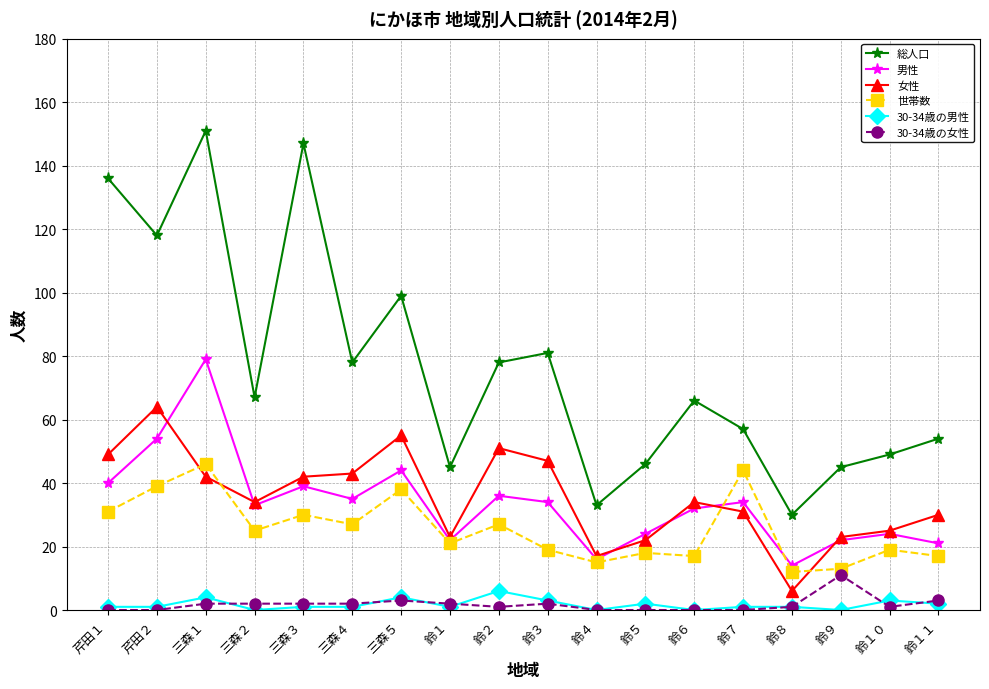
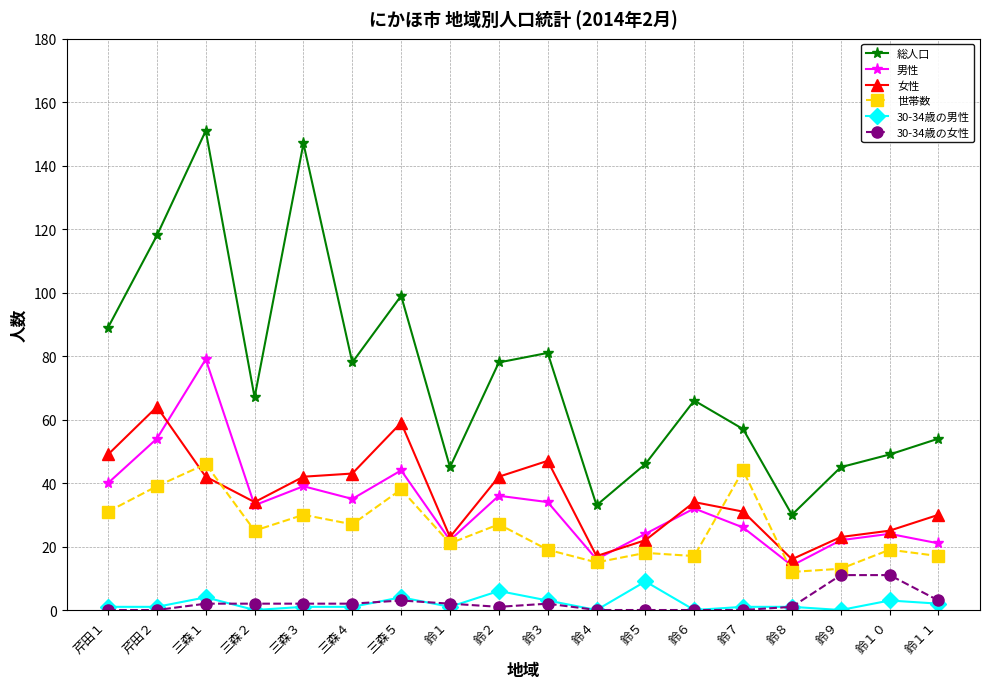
総人口, 芹田１: 136 -> 89
女性, 三森５: 55 -> 59
女性, 鈴２: 51 -> 42
30-34歳の男性, 鈴５: 2 -> 9
男性, 鈴７: 34 -> 26
女性, 鈴８: 6 -> 16
30-34歳の女性, 鈴１０: 1 -> 11
